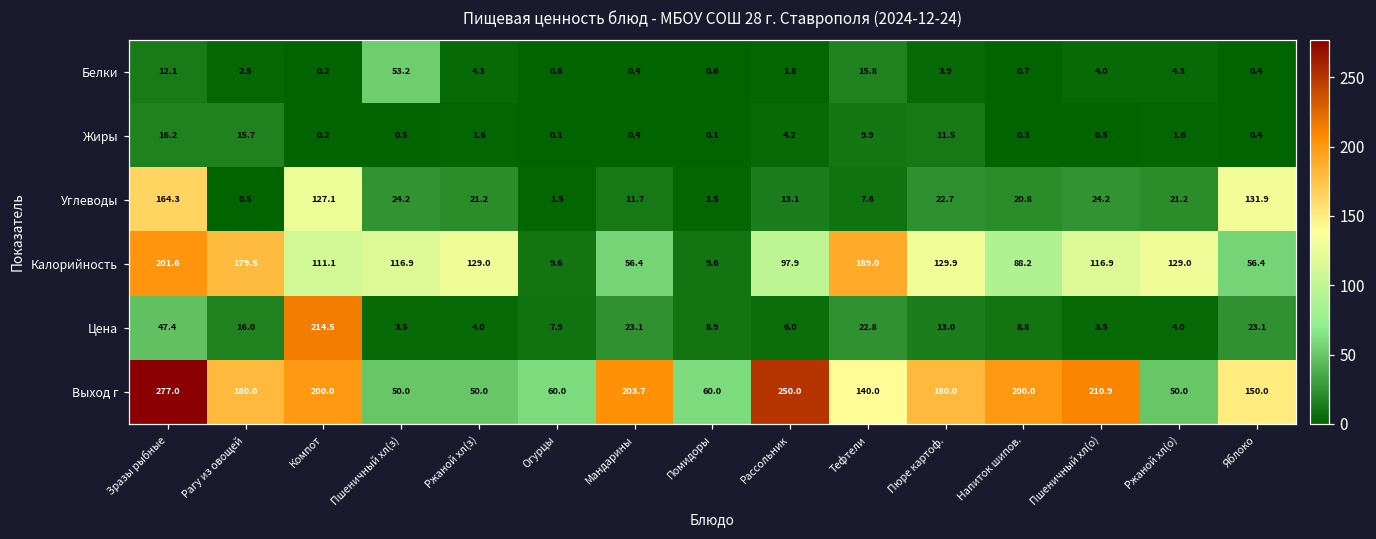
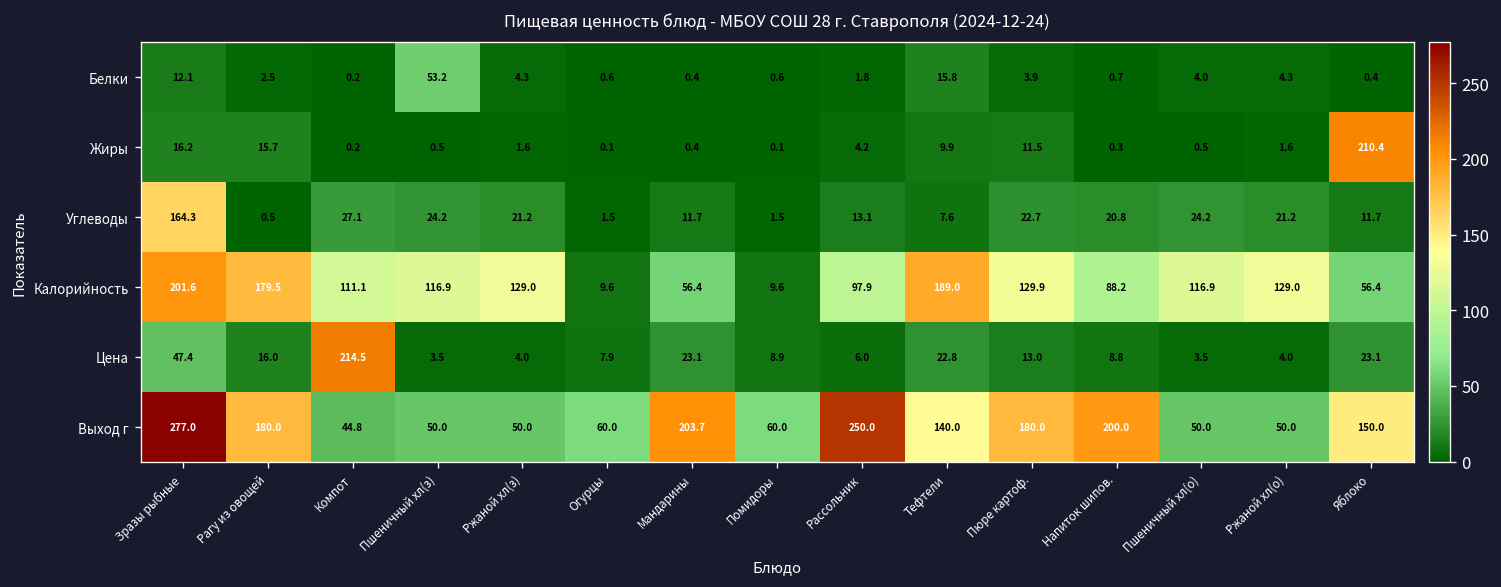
Жиры, Яблоко: 0.4 -> 210.4
Углеводы, Компот: 127.1 -> 27.1
Углеводы, Яблоко: 131.9 -> 11.7
Выход г, Компот: 200.0 -> 44.8
Выход г, Пшеничный хл(о): 210.9 -> 50.0
